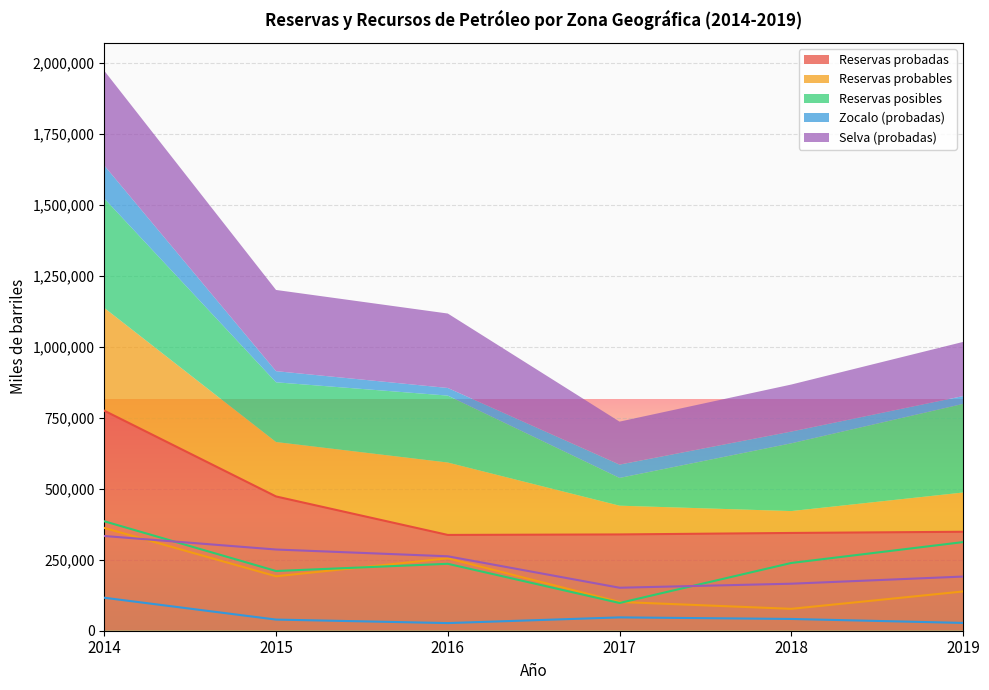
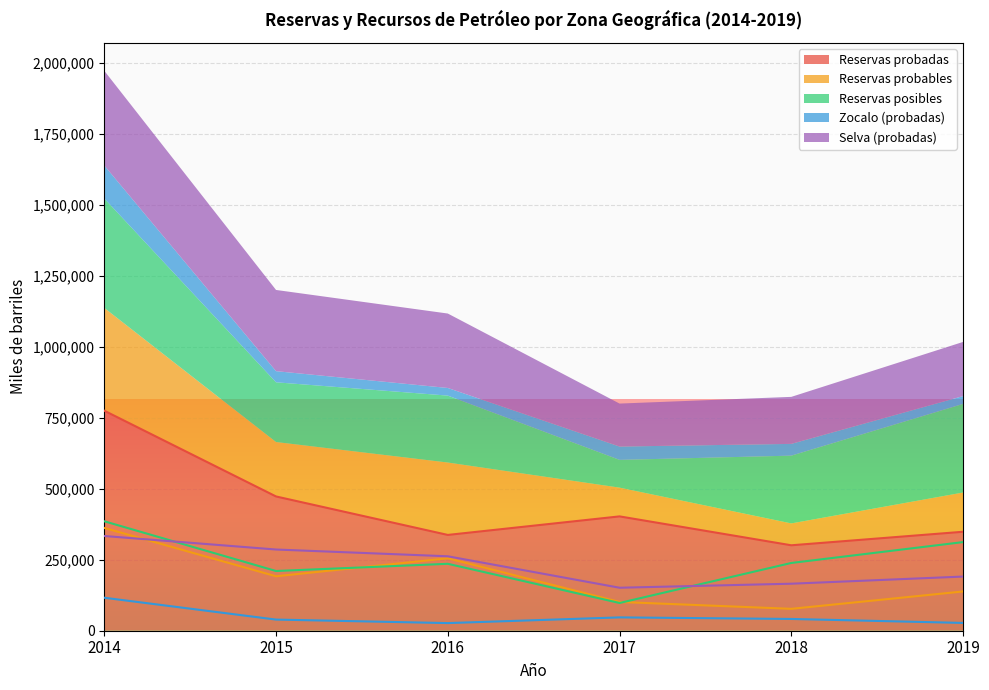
Reservas probadas, 2017: 340,000 -> 400,000
Reservas probadas, 2018: 340,000 -> 300,000
